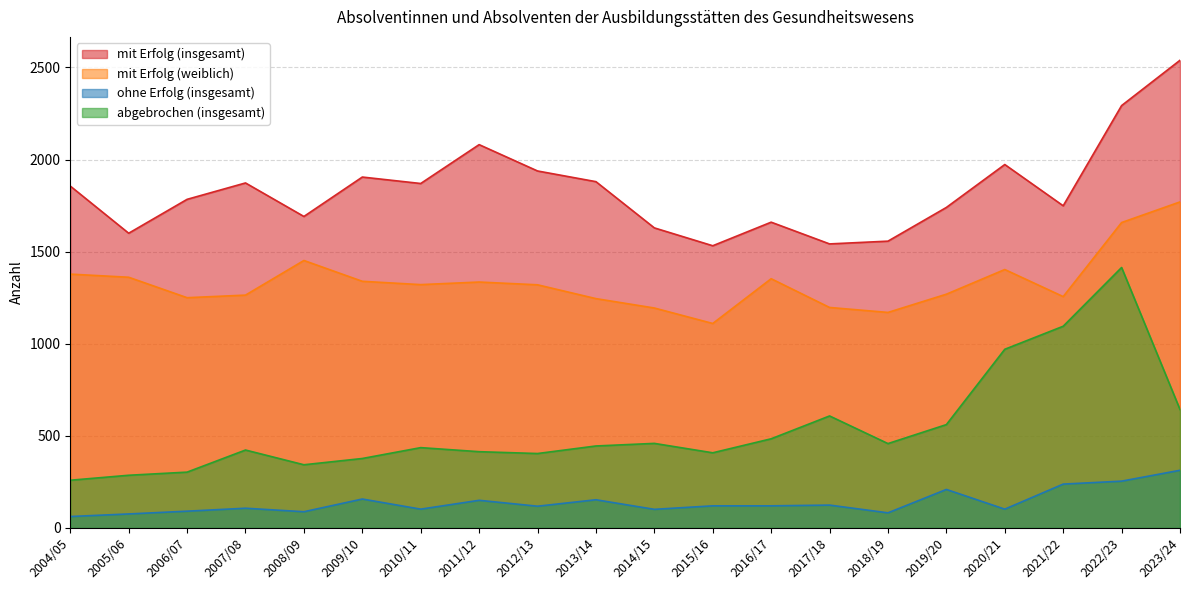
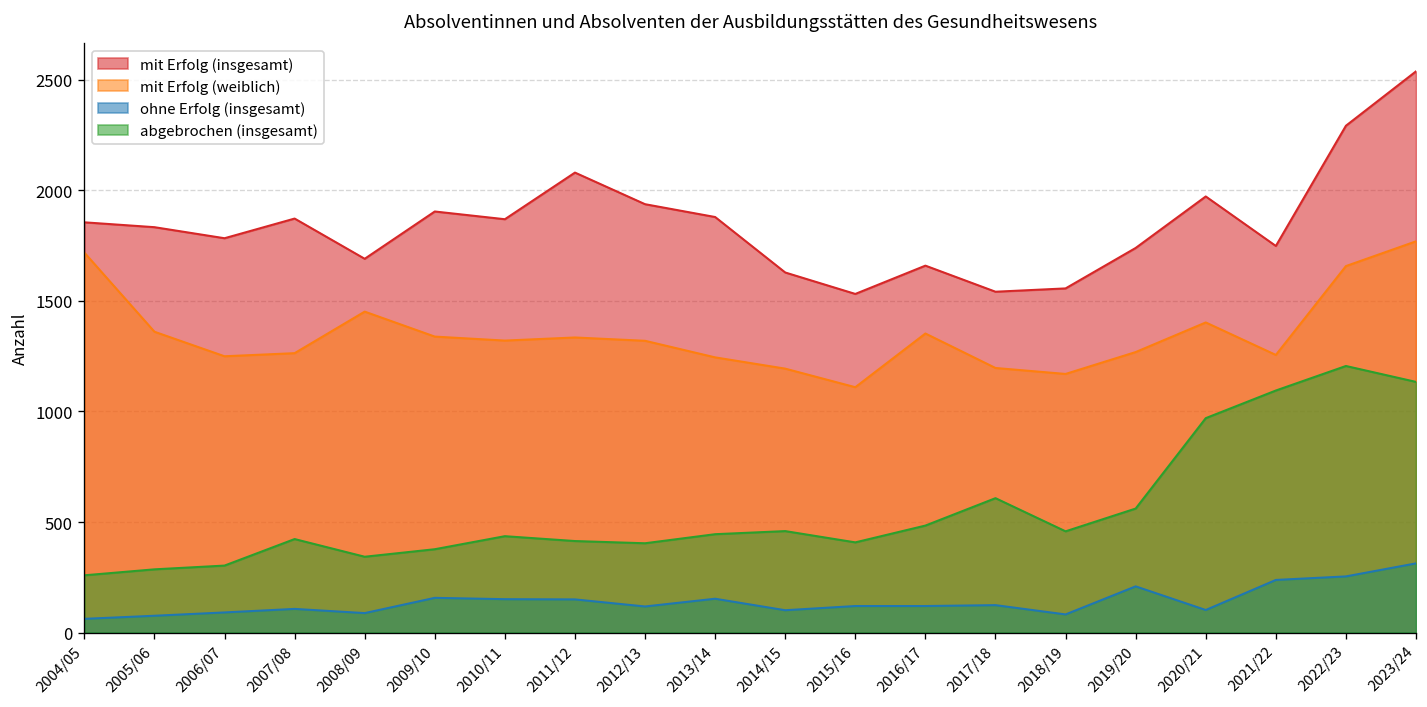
mit Erfolg (weiblich), 2004/05: 1380 -> 1720
mit Erfolg (insgesamt), 2005/06: 1600 -> 1830
ohne Erfolg (insgesamt), 2010/11: 100 -> 150
abgebrochen (insgesamt), 2022/23: 1410 -> 1210
abgebrochen (insgesamt), 2023/24: 640 -> 1130
